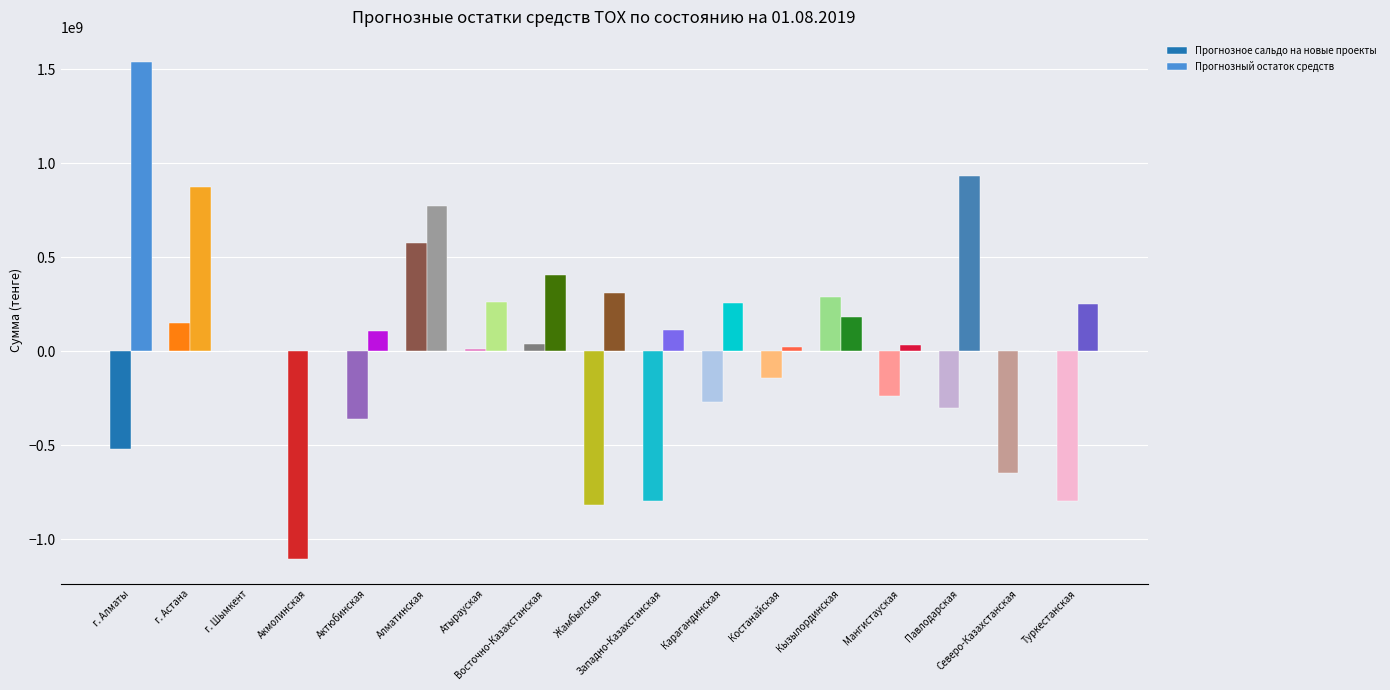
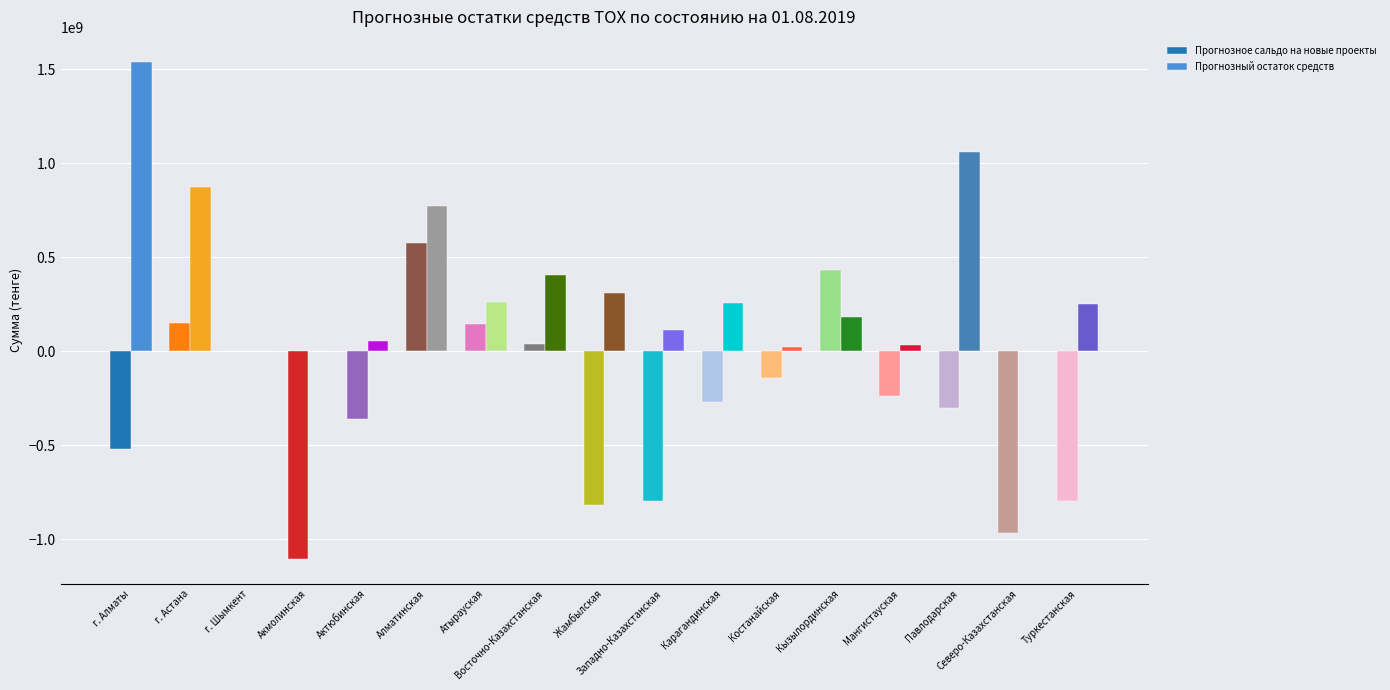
Прогнозный остаток средств, Актюбинская: 110000000 -> 50000000
Прогнозное сальдо на новые проекты, Атырауская: 10000000 -> 150000000
Прогнозное сальдо на новые проекты, Кызылординская: 290000000 -> 430000000
Прогнозный остаток средств, Павлодарская: 940000000 -> 1060000000
Прогнозное сальдо на новые проекты, Северо-Казахстанская: -640000000 -> -960000000
